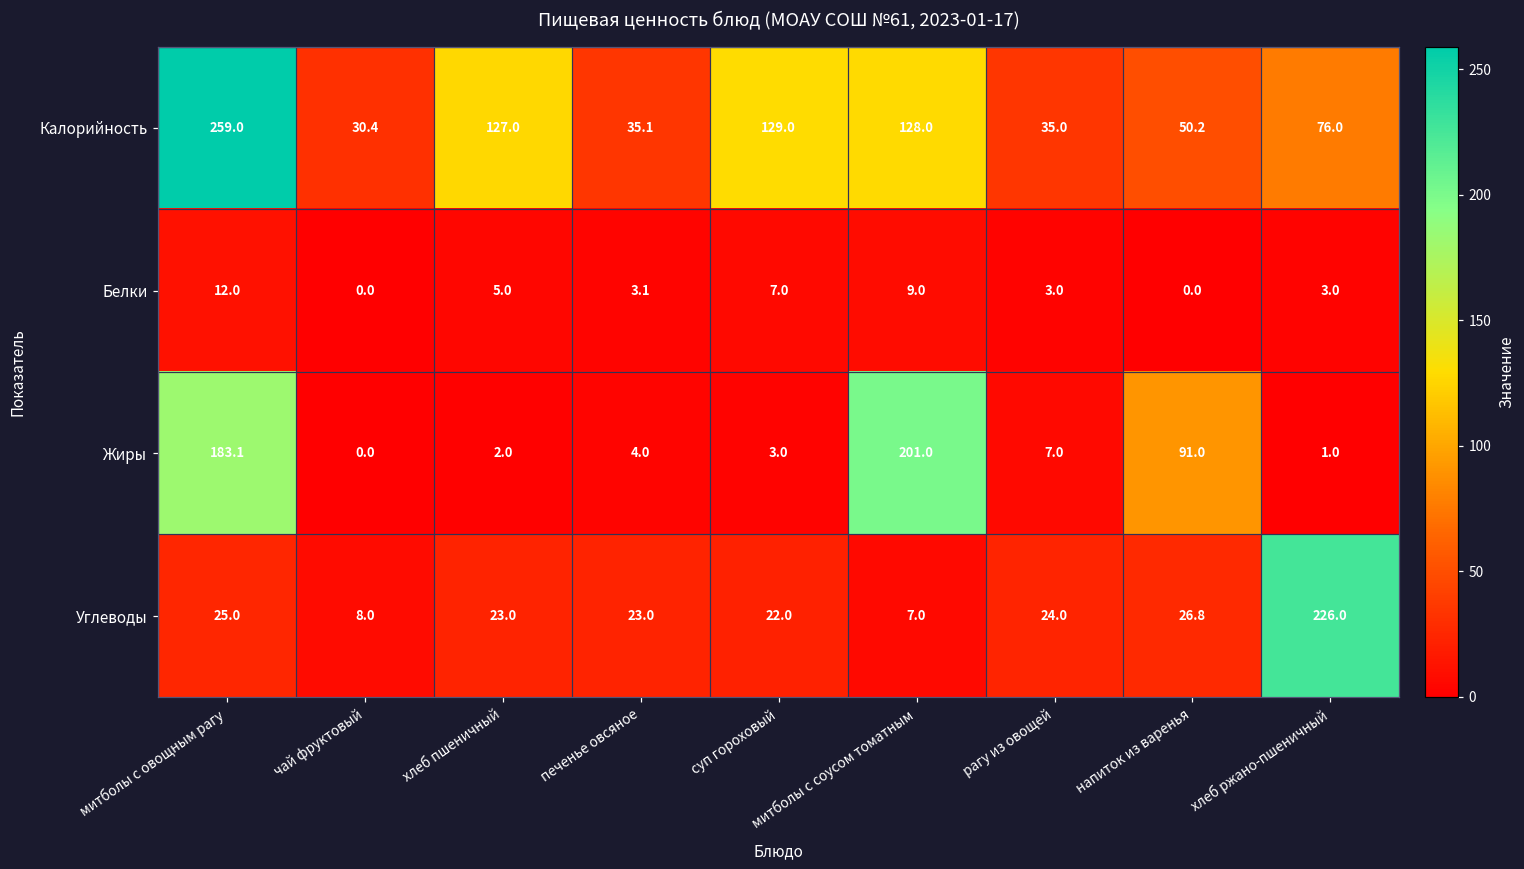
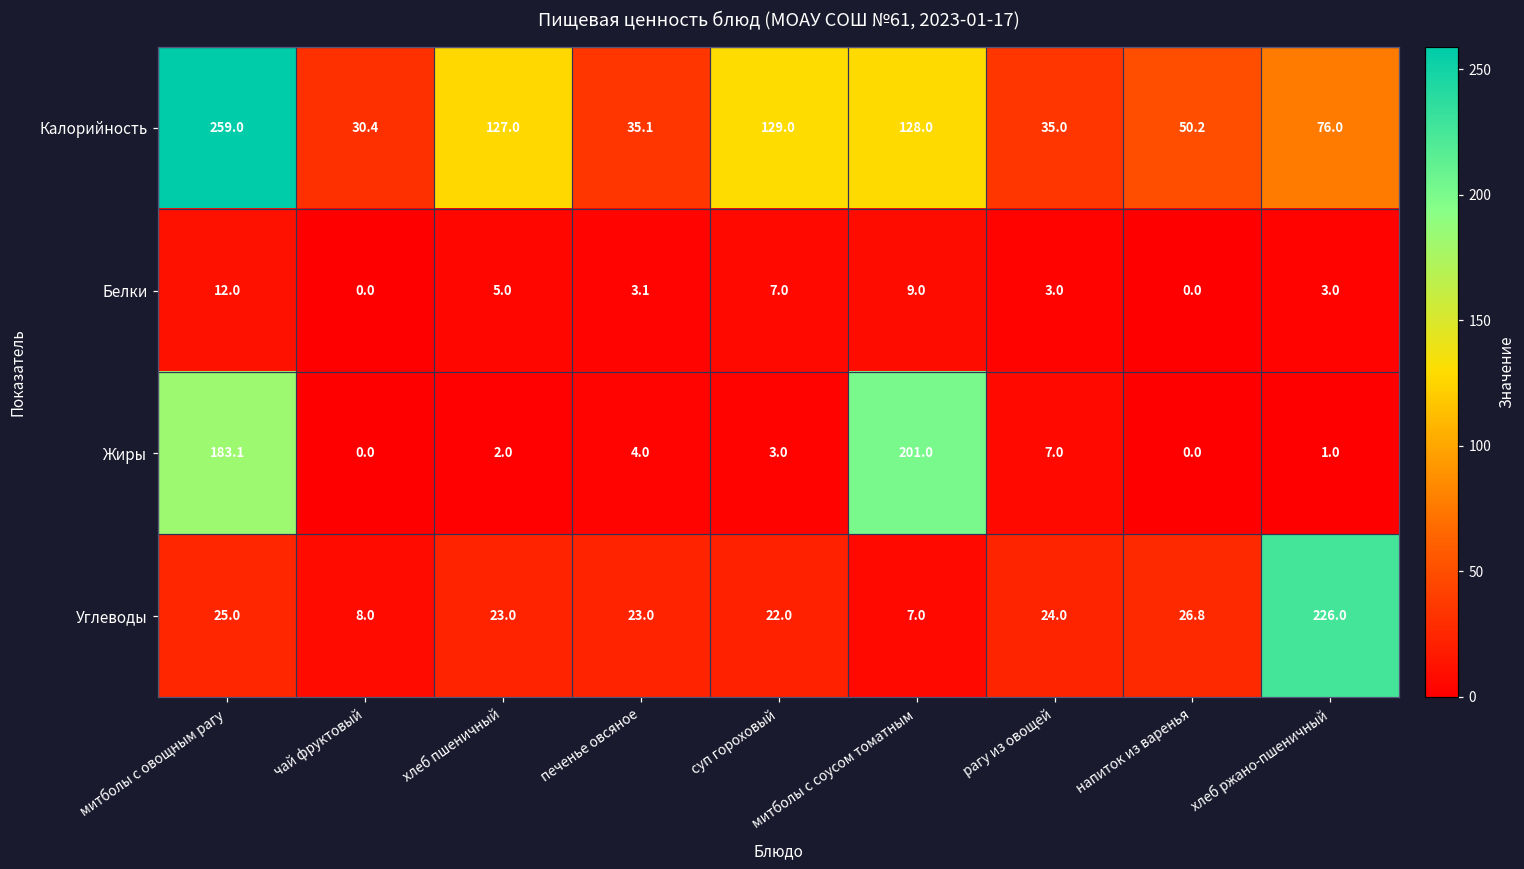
Жиры, напиток из варенья: 91.0 -> 0.0
